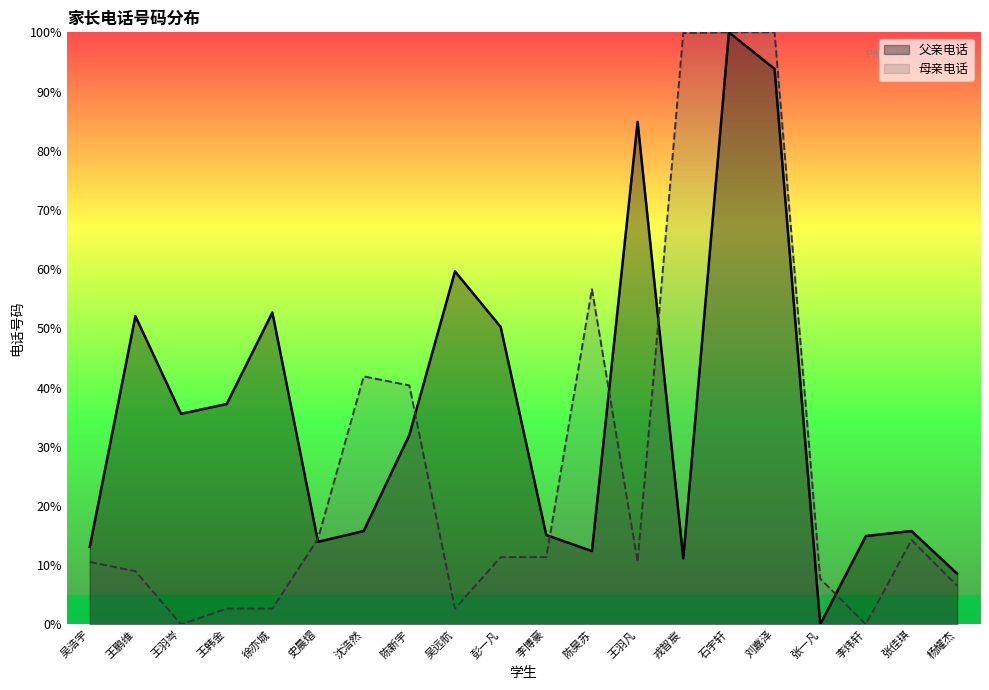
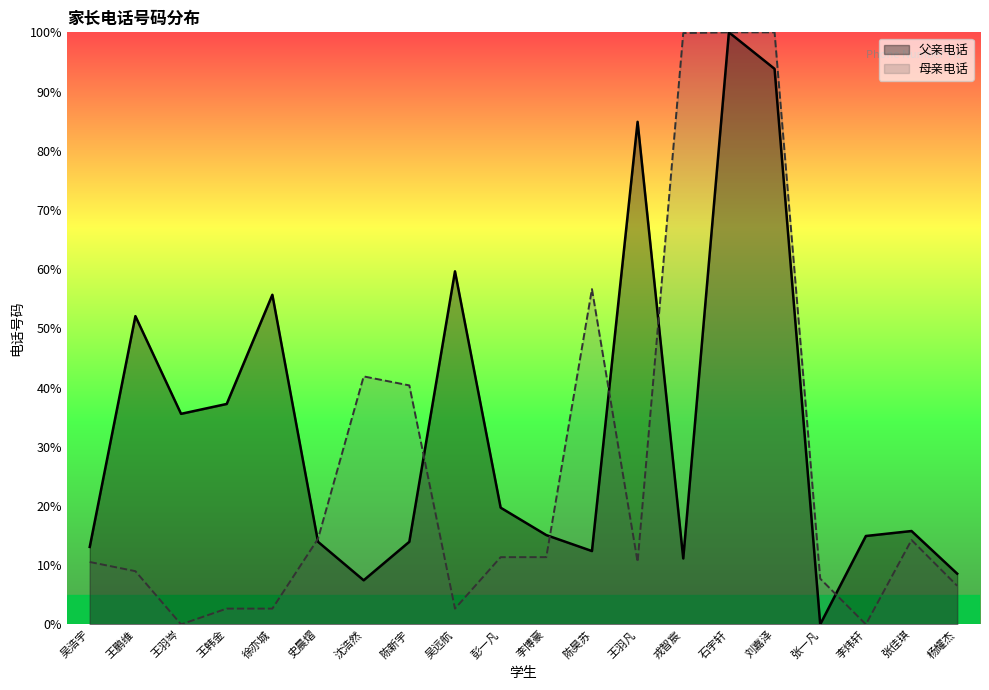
父亲电话, 徐亦城: 53% -> 56%
父亲电话, 沈浩然: 16% -> 7%
父亲电话, 陈新宇: 32% -> 14%
父亲电话, 彭一凡: 50% -> 20%
